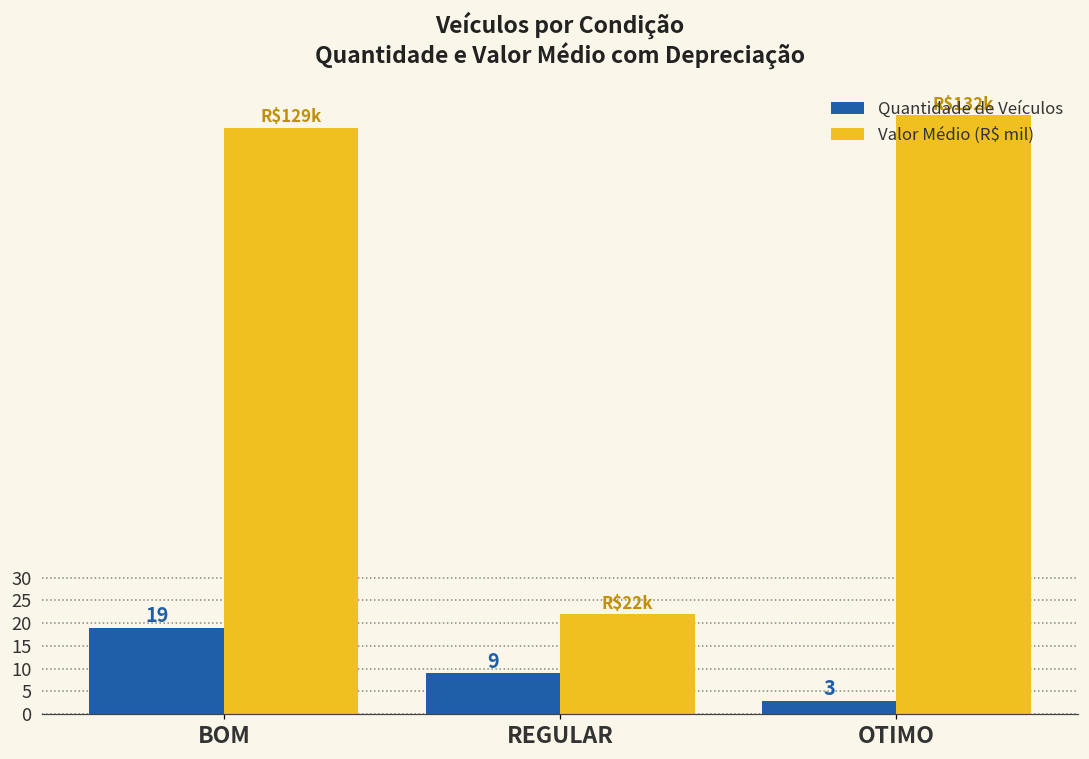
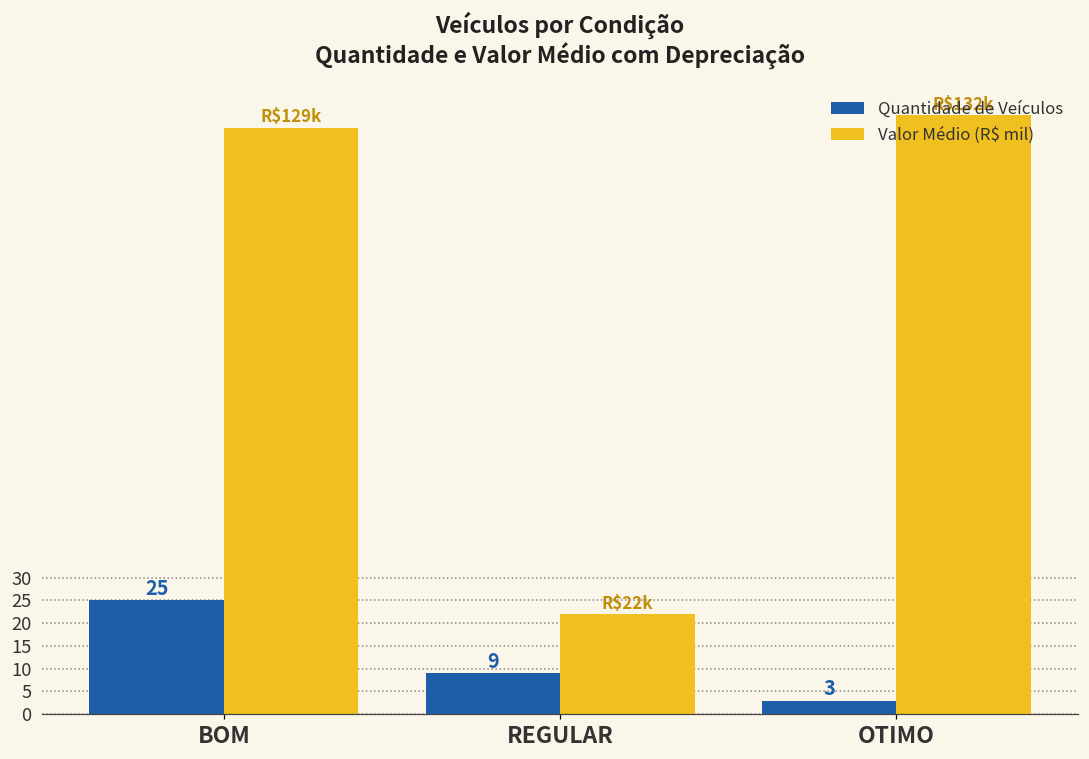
Quantidade de Veículos, BOM: 19 -> 25
